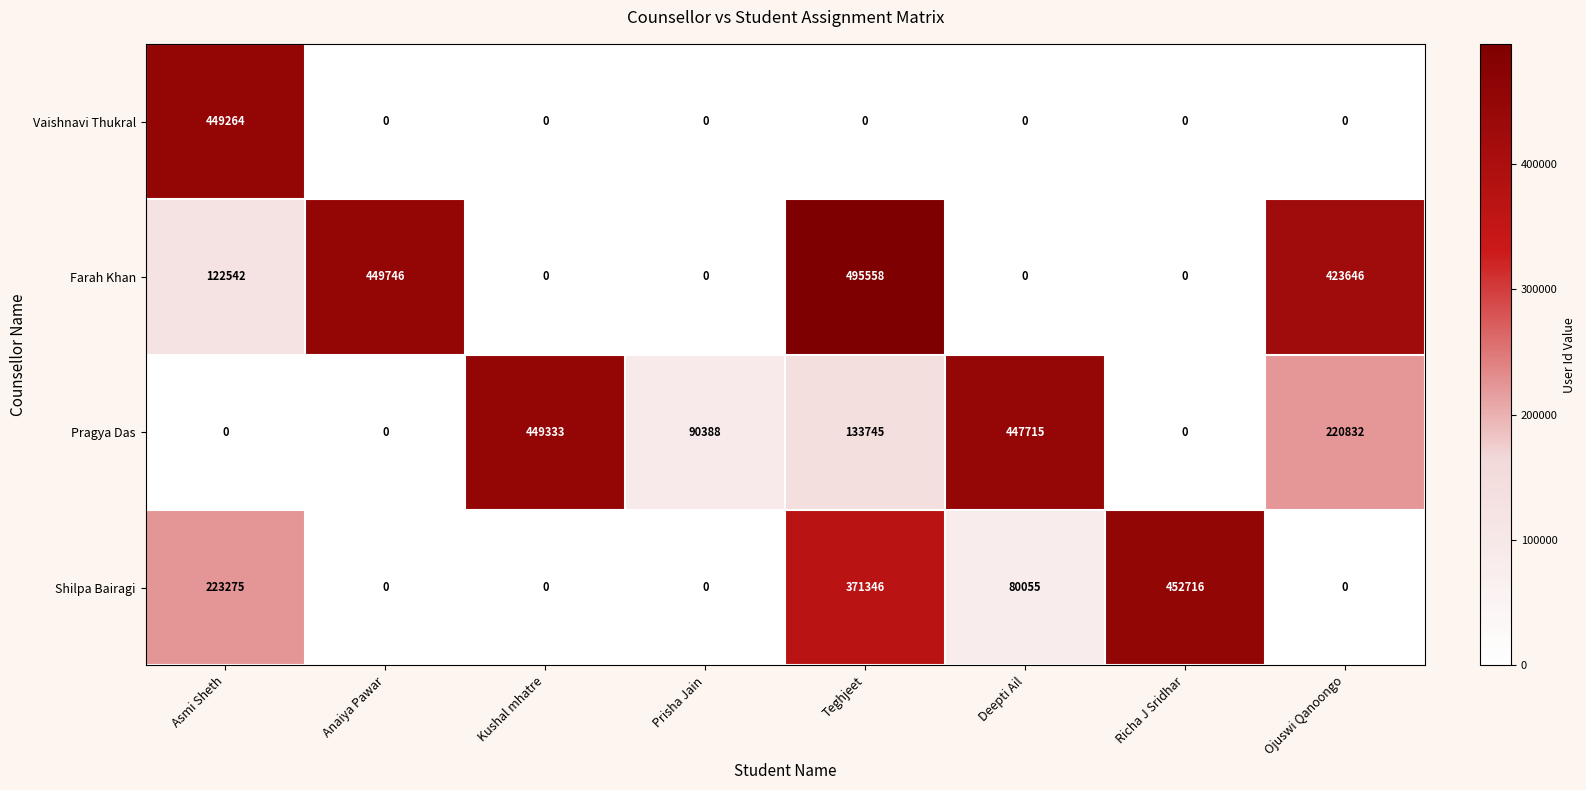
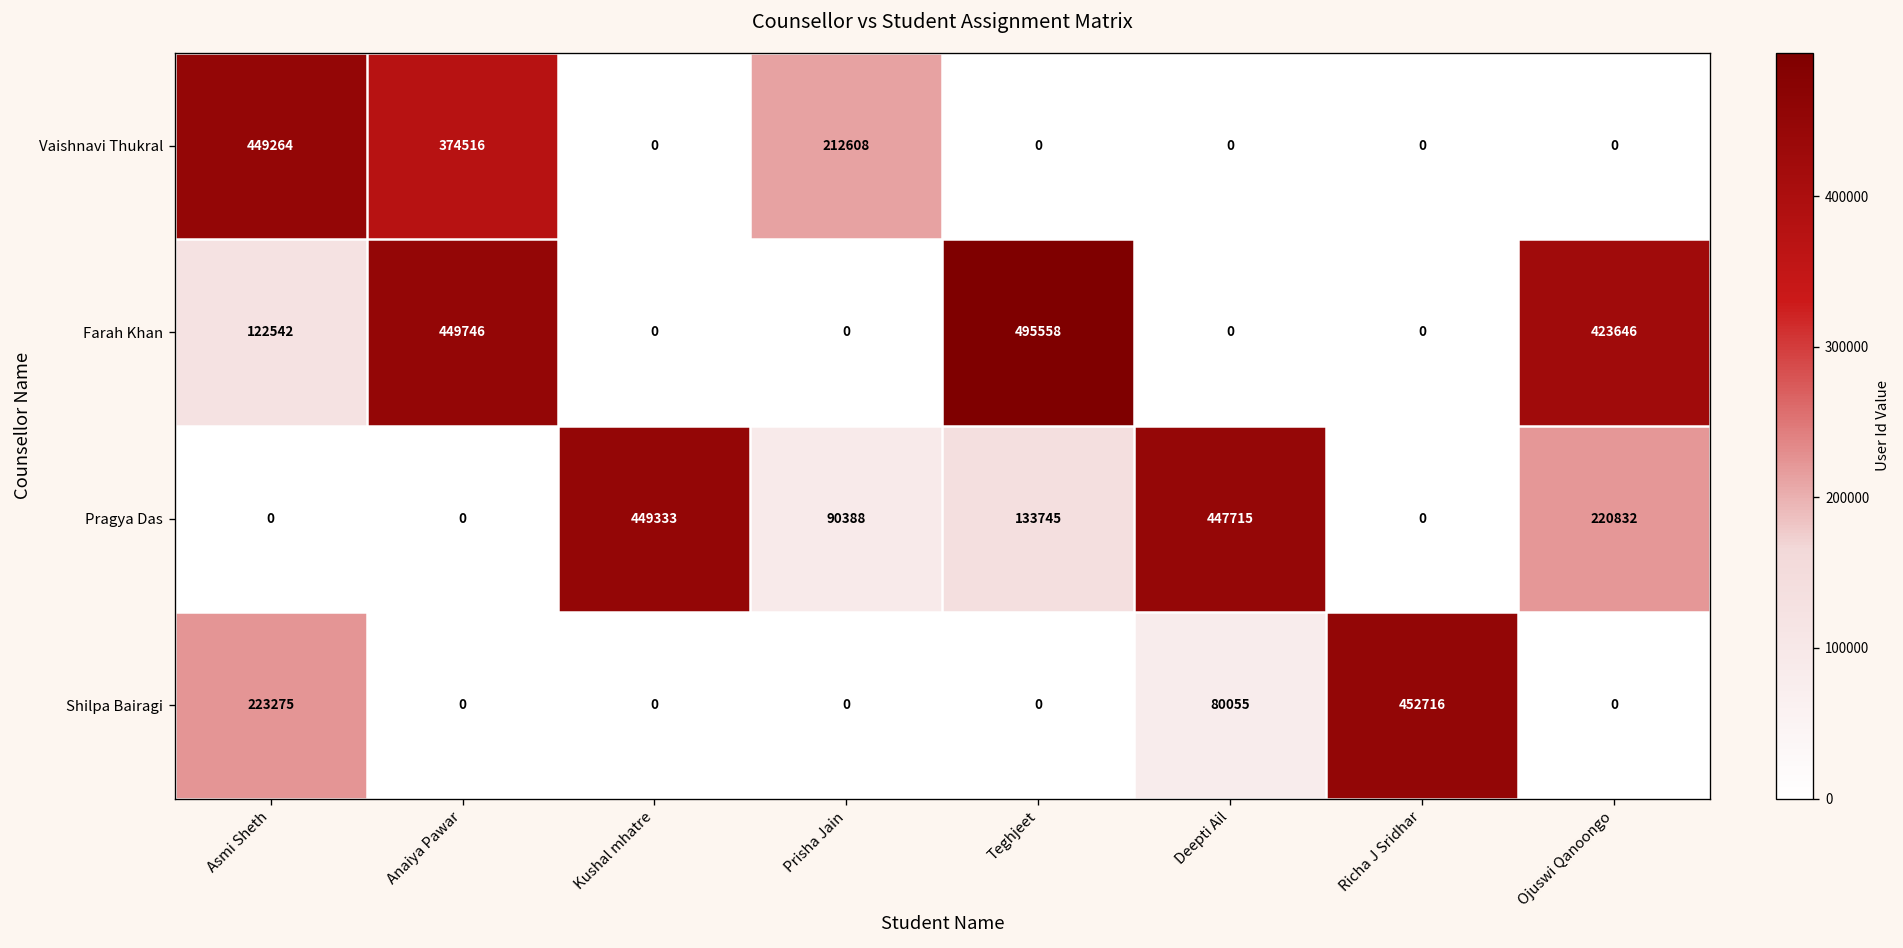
Vaishnavi Thukral, Anaiya Pawar: 0 -> 374516
Vaishnavi Thukral, Prisha Jain: 0 -> 212608
Shilpa Bairagi, Teghjeet: 371346 -> 0
